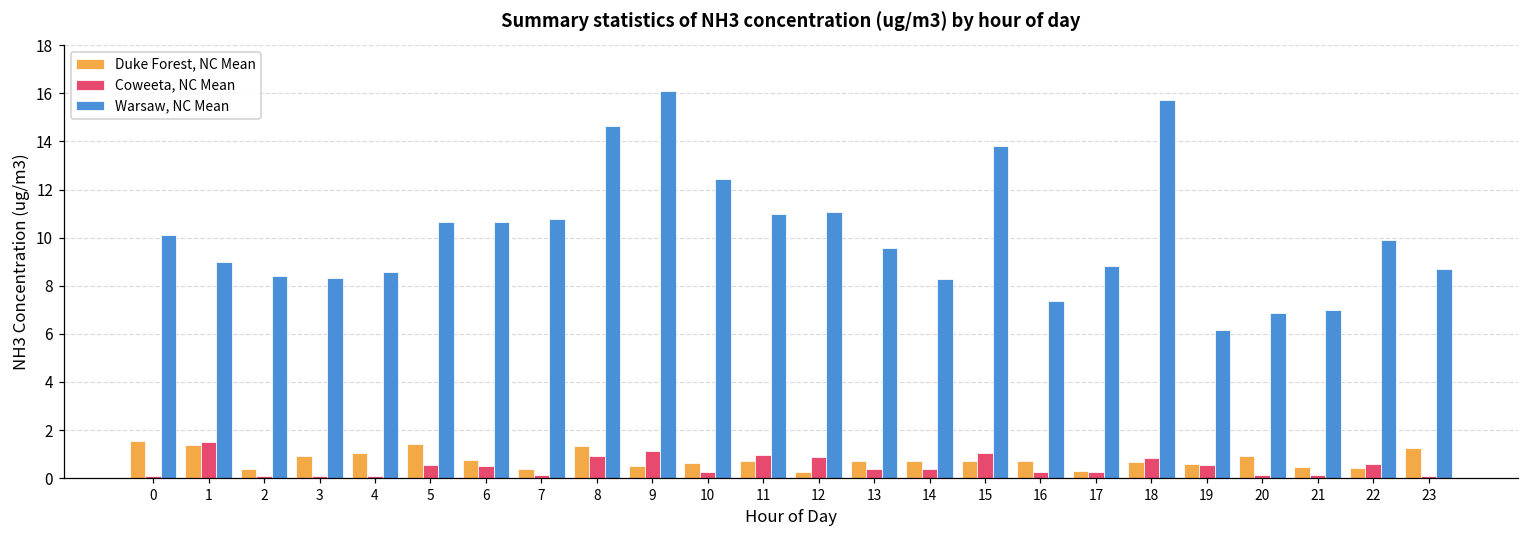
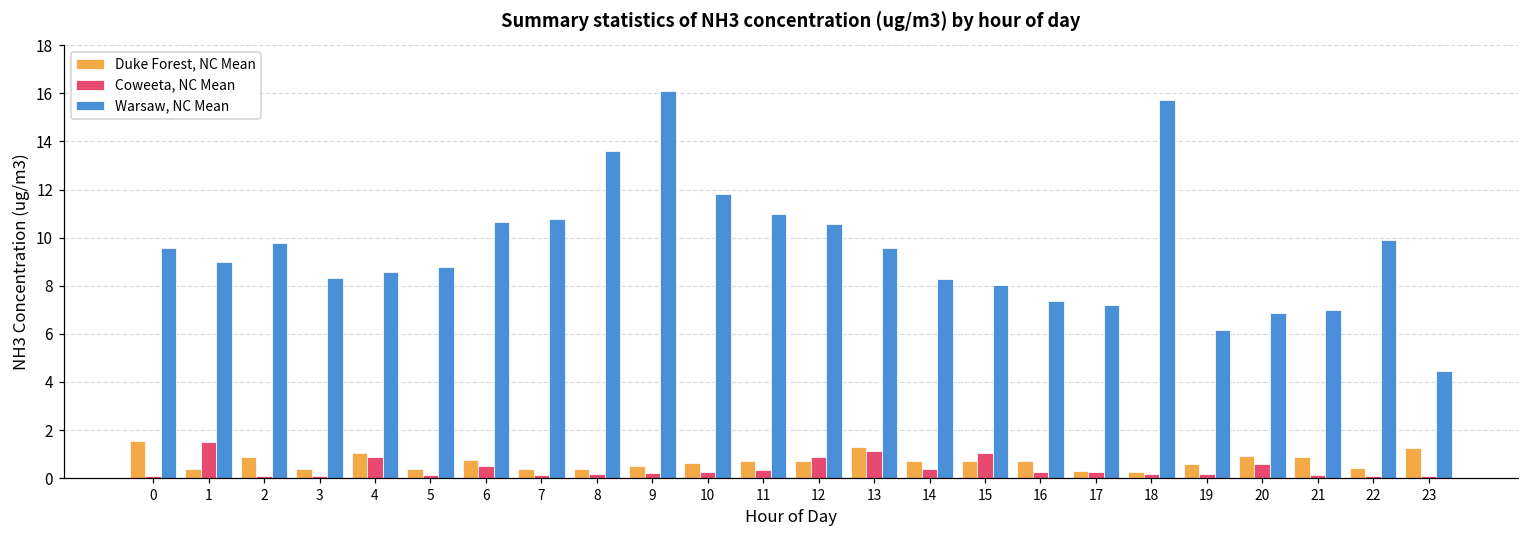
Warsaw, NC Mean, 0: 10.1 -> 9.6
Duke Forest, NC Mean, 1: 1.4 -> 0.4
Duke Forest, NC Mean, 2: 0.4 -> 0.9
Warsaw, NC Mean, 2: 8.4 -> 9.8
Duke Forest, NC Mean, 3: 0.9 -> 0.4
Coweeta, NC Mean, 4: 0.1 -> 0.9
Duke Forest, NC Mean, 5: 1.4 -> 0.4
Coweeta, NC Mean, 5: 0.5 -> 0.1
Warsaw, NC Mean, 5: 10.7 -> 8.8
Duke Forest, NC Mean, 8: 1.3 -> 0.4
Coweeta, NC Mean, 8: 0.9 -> 0.2
Warsaw, NC Mean, 8: 14.7 -> 13.6
Coweeta, NC Mean, 9: 1.1 -> 0.2
Warsaw, NC Mean, 10: 12.5 -> 11.8
Coweeta, NC Mean, 11: 1.0 -> 0.3
Duke Forest, NC Mean, 12: 0.2 -> 0.7
Warsaw, NC Mean, 12: 11.1 -> 10.6
Duke Forest, NC Mean, 13: 0.7 -> 1.3
Coweeta, NC Mean, 13: 0.4 -> 1.1
Warsaw, NC Mean, 15: 13.8 -> 8.0
Warsaw, NC Mean, 17: 8.8 -> 7.2
Duke Forest, NC Mean, 18: 0.7 -> 0.3
Coweeta, NC Mean, 18: 0.8 -> 0.2
Coweeta, NC Mean, 19: 0.6 -> 0.2
Coweeta, NC Mean, 20: 0.1 -> 0.6
Duke Forest, NC Mean, 21: 0.5 -> 0.9
Coweeta, NC Mean, 22: 0.6 -> 0.1
Warsaw, NC Mean, 23: 8.7 -> 4.5
